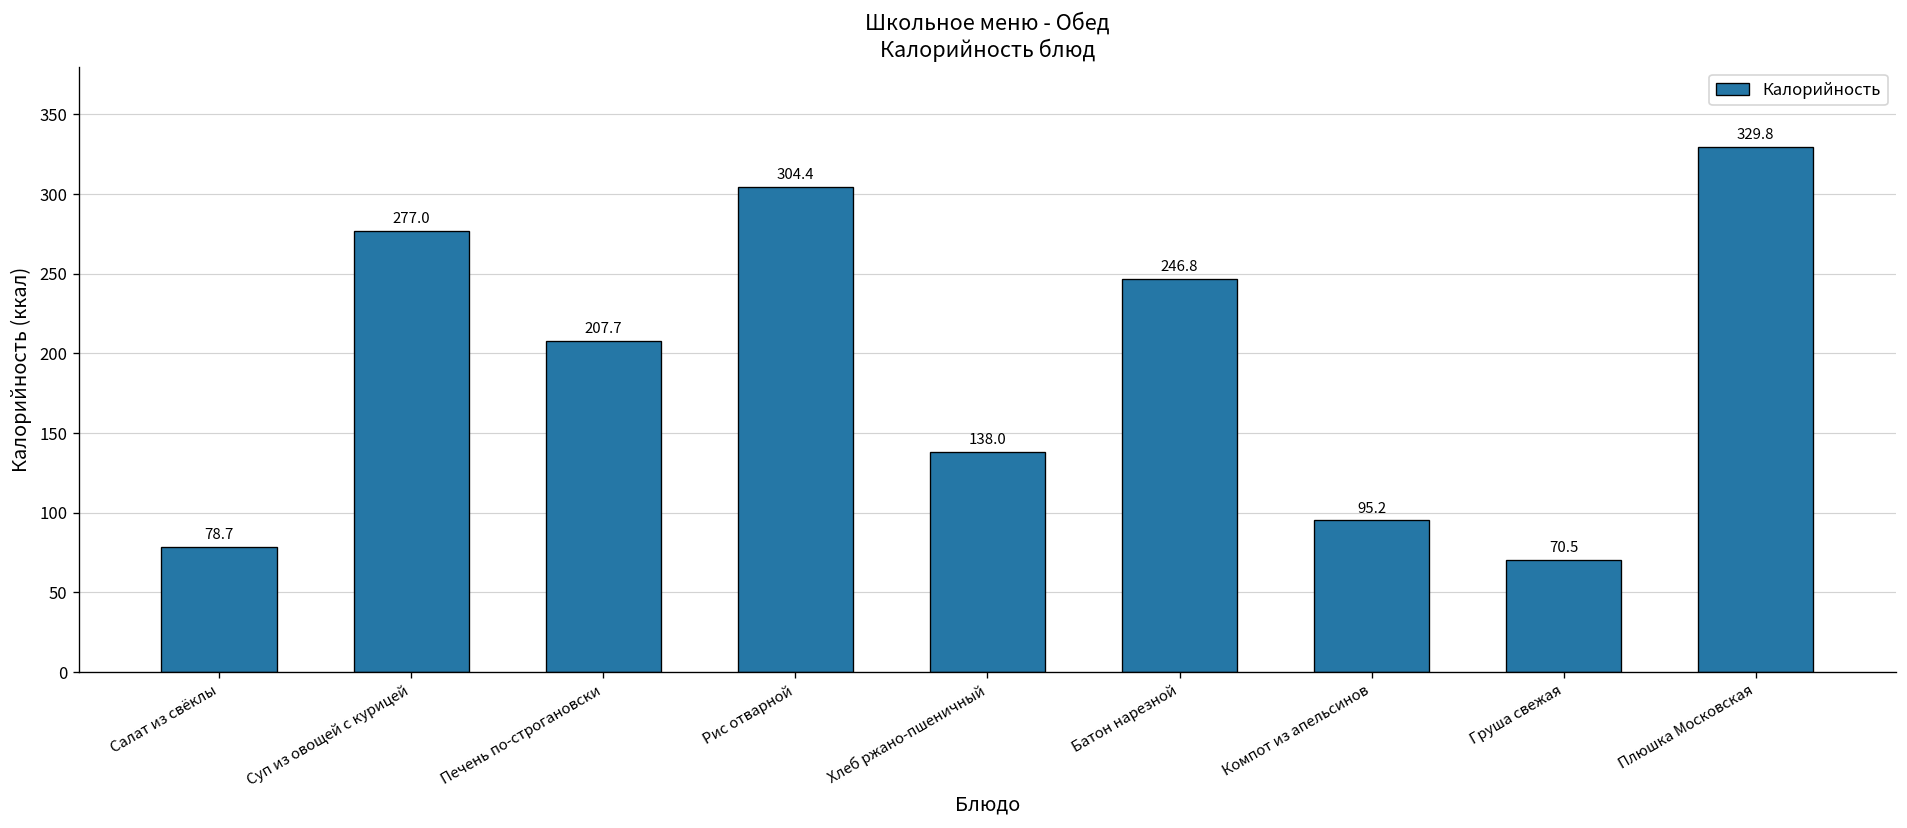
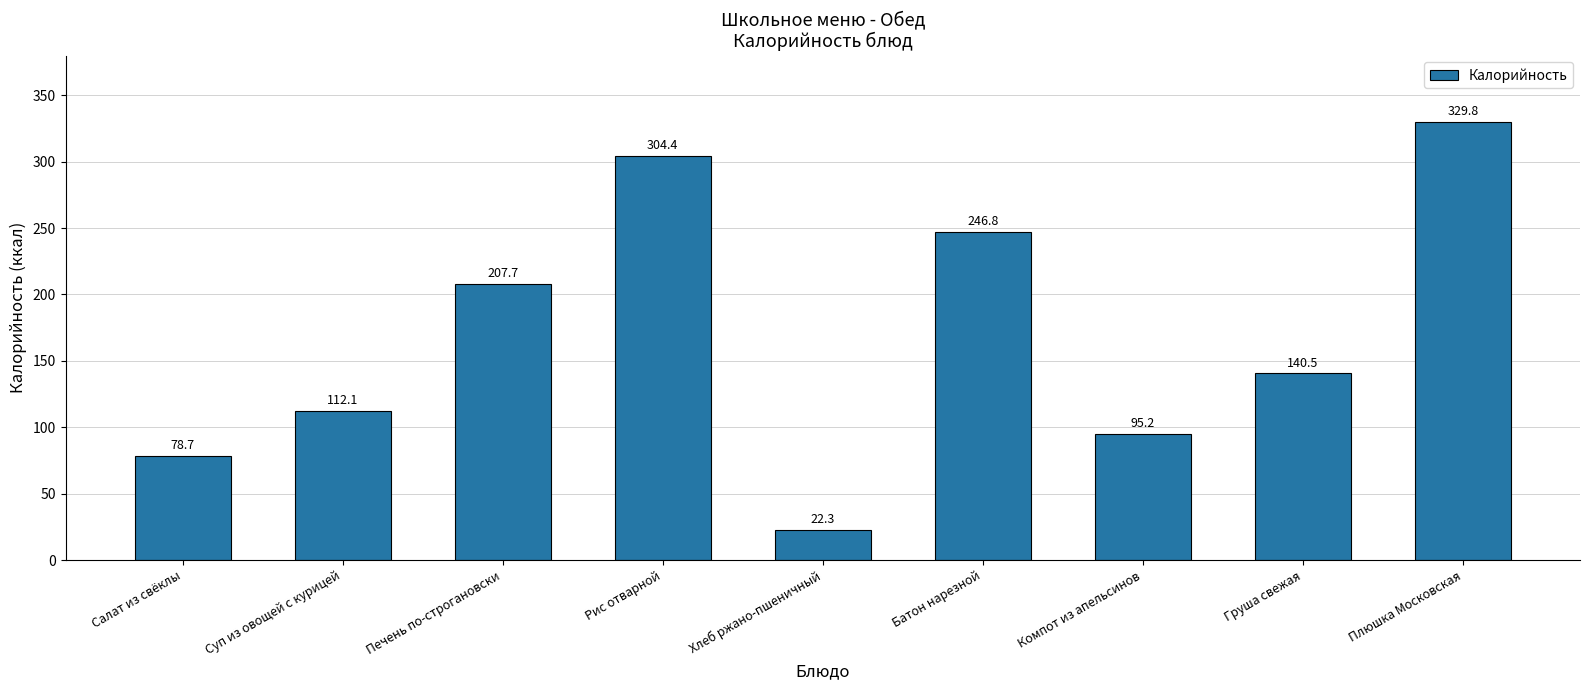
Суп из овощей с курицей: 277.0 -> 112.1
Хлеб ржано-пшеничный: 138.0 -> 22.3
Груша свежая: 70.5 -> 140.5
